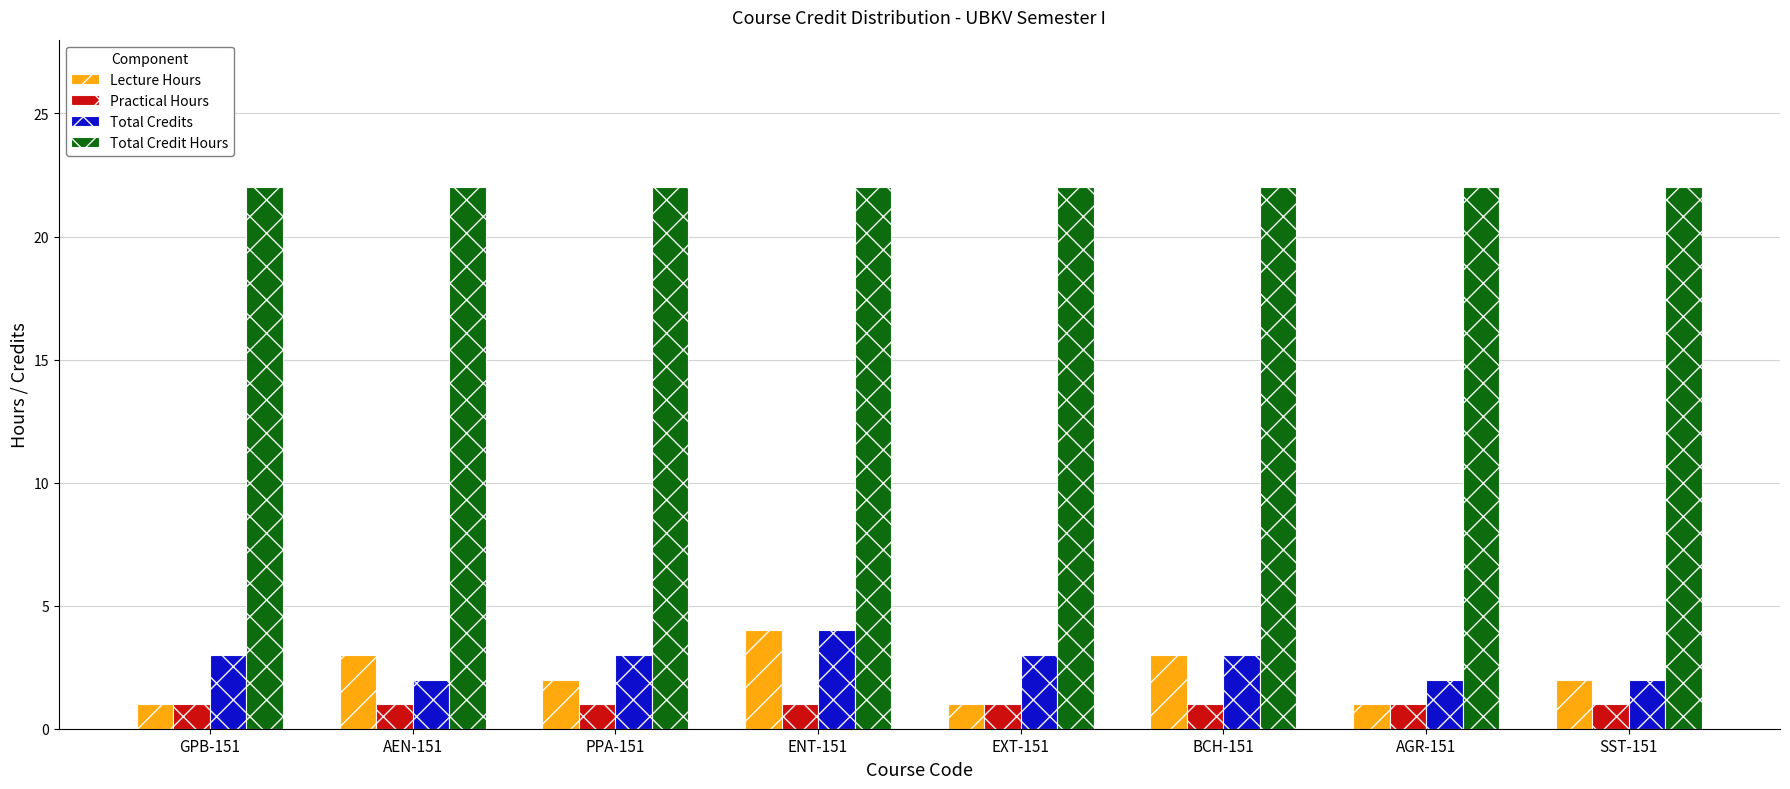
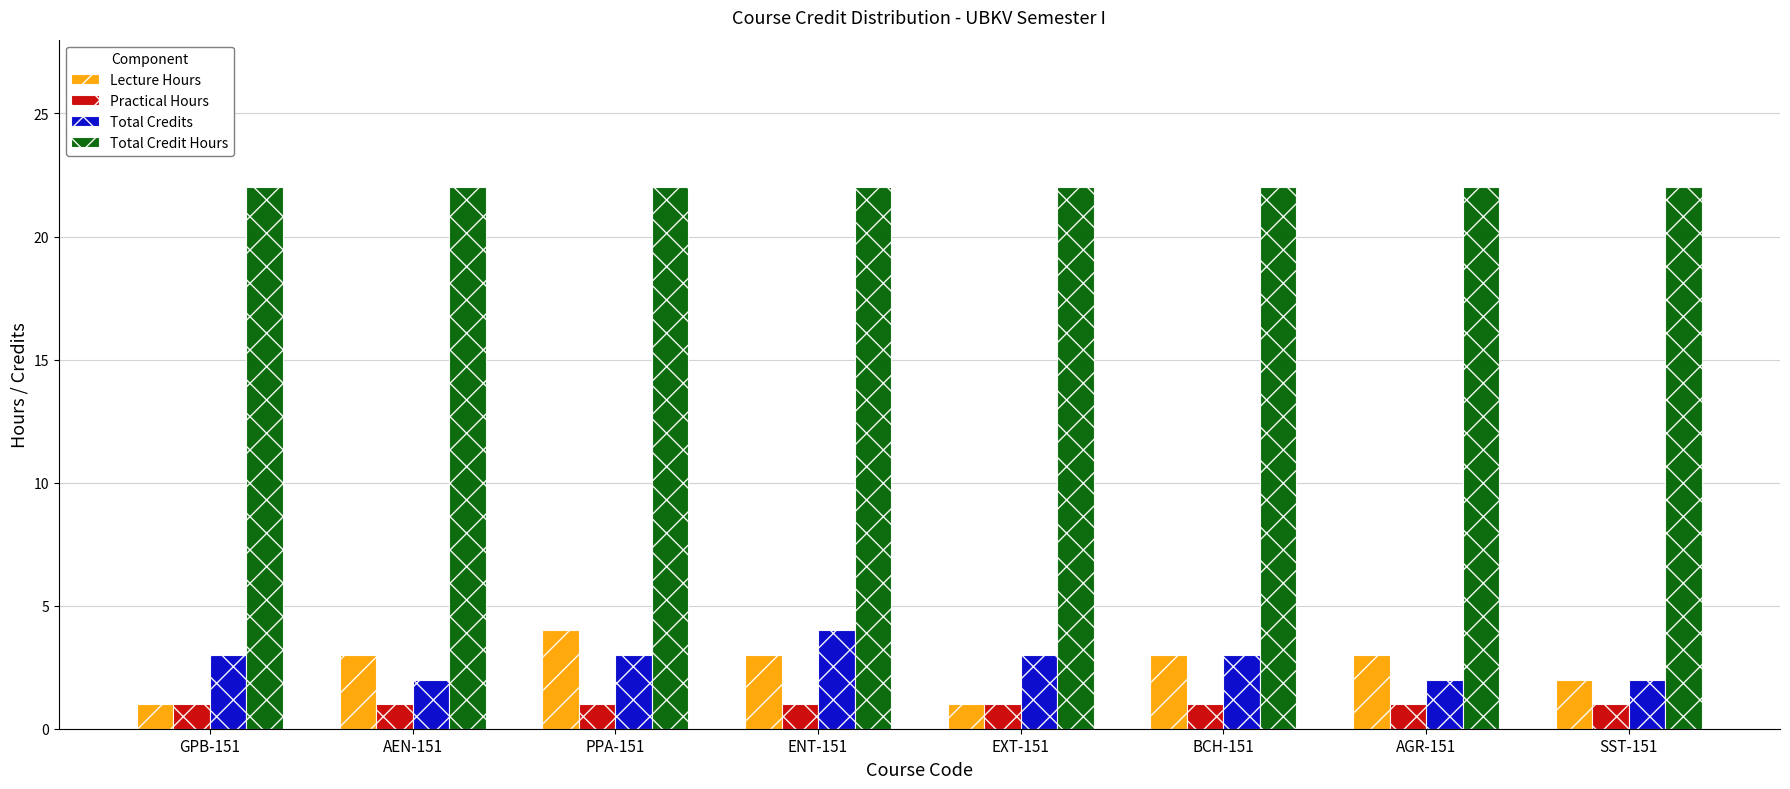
Lecture Hours, PPA-151: 2 -> 4
Lecture Hours, ENT-151: 4 -> 3
Lecture Hours, AGR-151: 1 -> 3
